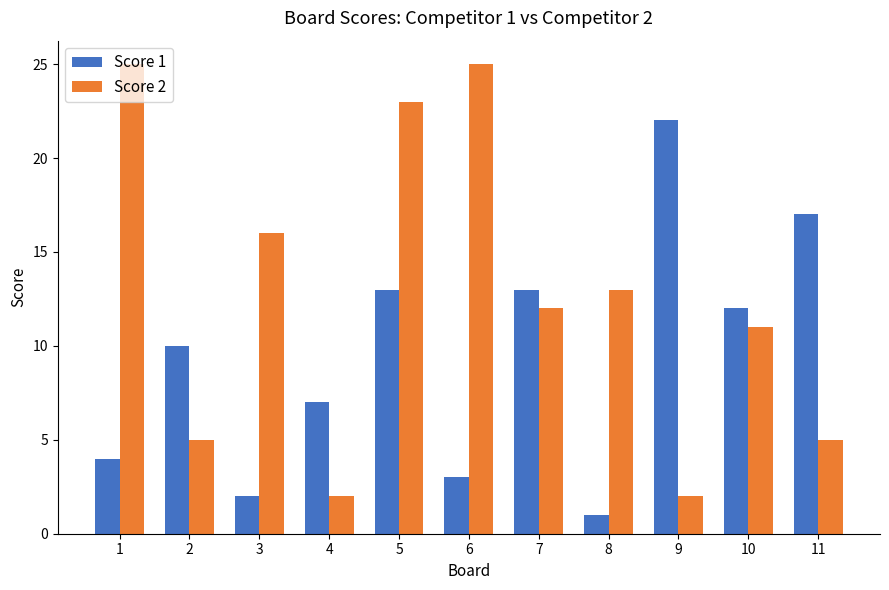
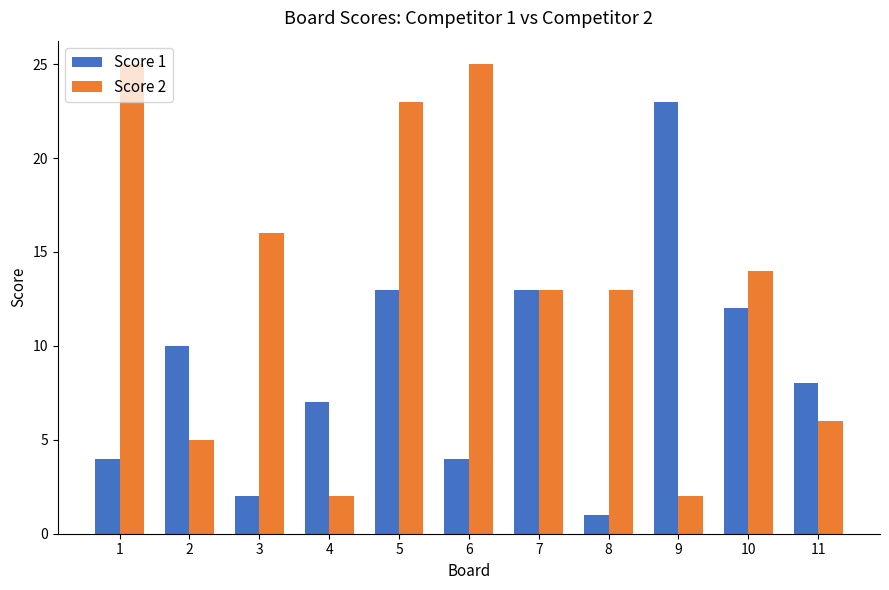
Score 1, 6: 3 -> 4
Score 2, 7: 12 -> 13
Score 1, 9: 22 -> 23
Score 2, 10: 11 -> 14
Score 1, 11: 17 -> 8
Score 2, 11: 5 -> 6
